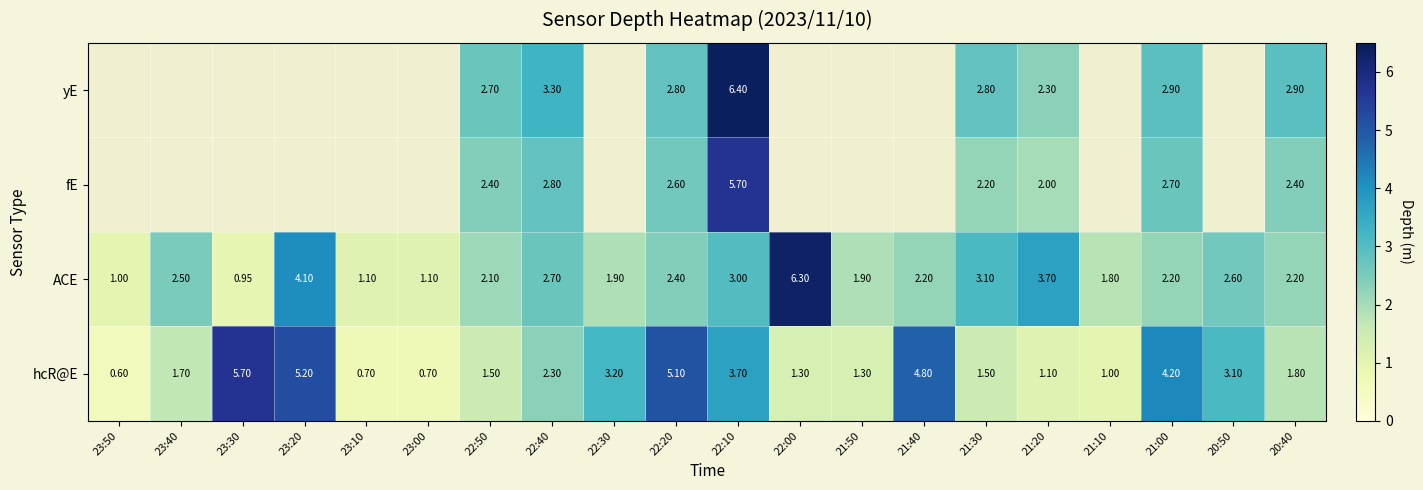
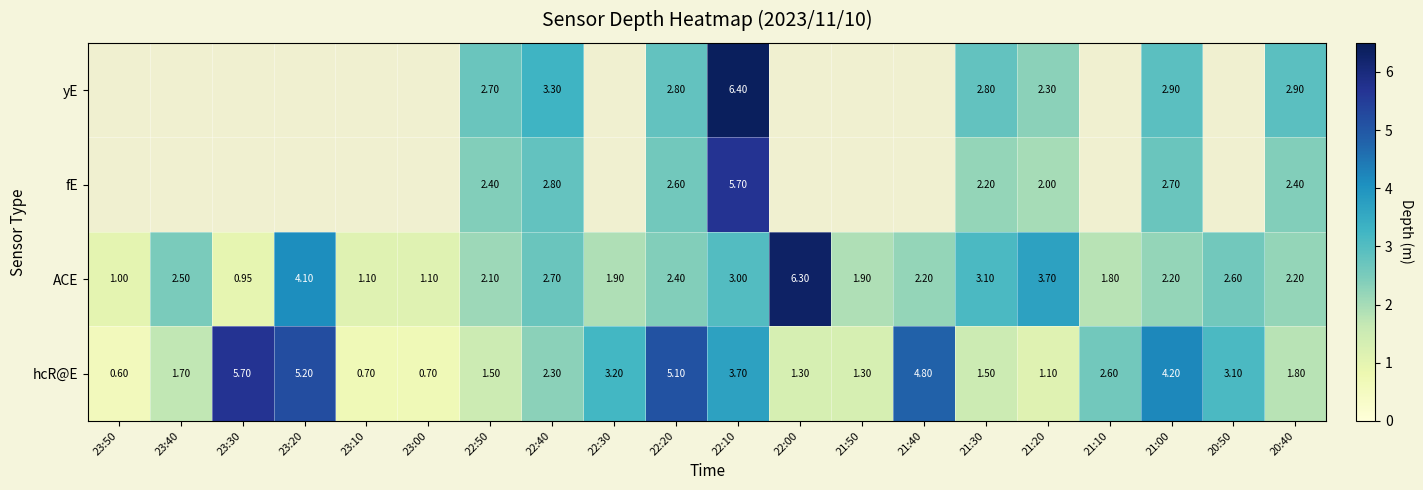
hcR@E, 21:10: 1.00 -> 2.60
